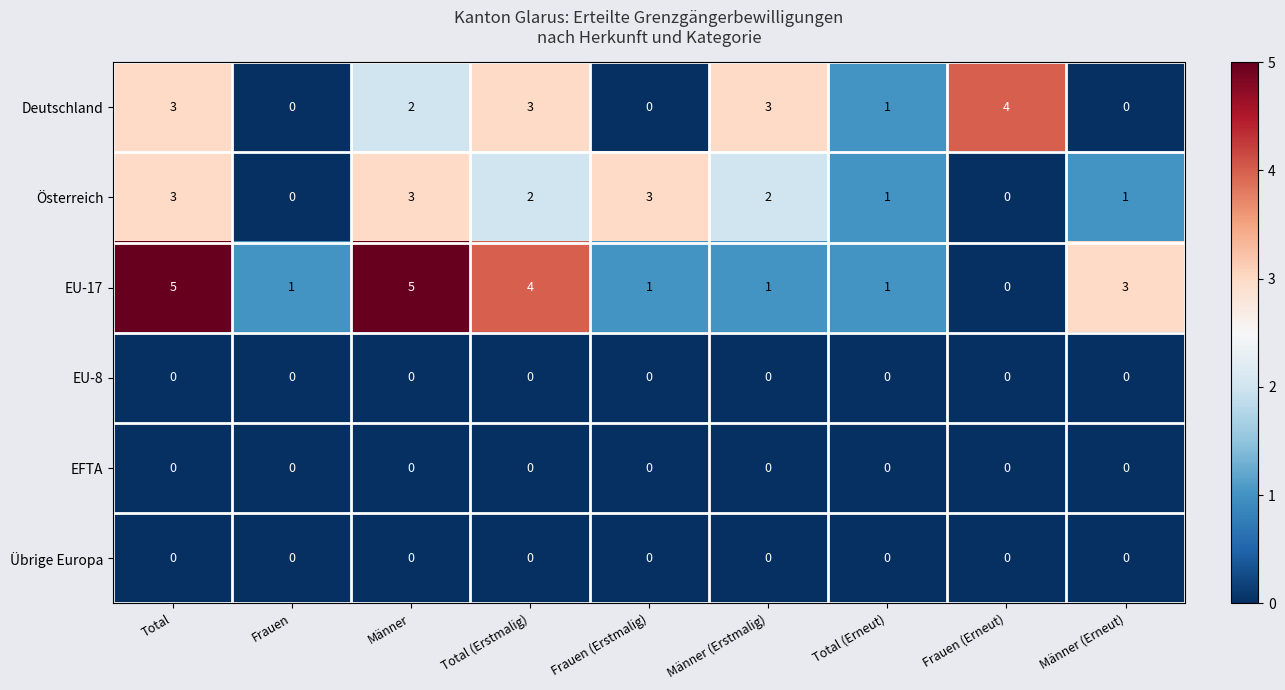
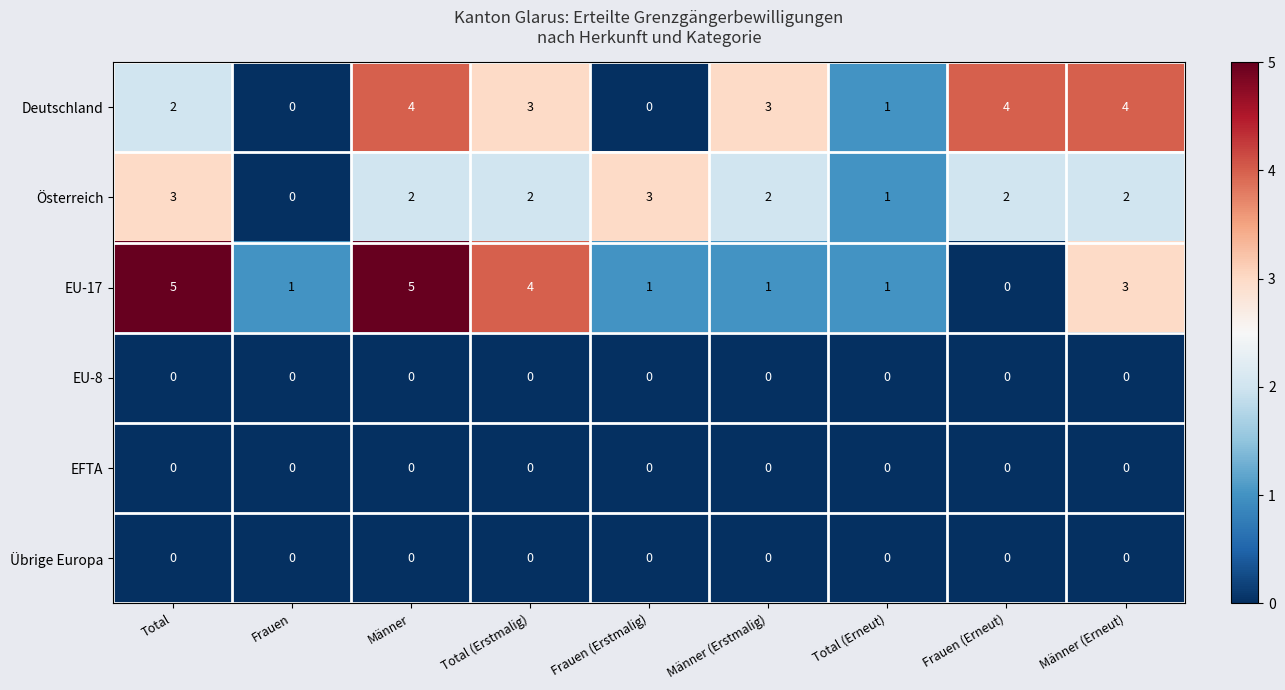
Deutschland, Total: 3 -> 2
Deutschland, Männer: 2 -> 4
Deutschland, Männer (Erneut): 0 -> 4
Österreich, Männer: 3 -> 2
Österreich, Frauen (Erneut): 0 -> 2
Österreich, Männer (Erneut): 1 -> 2
